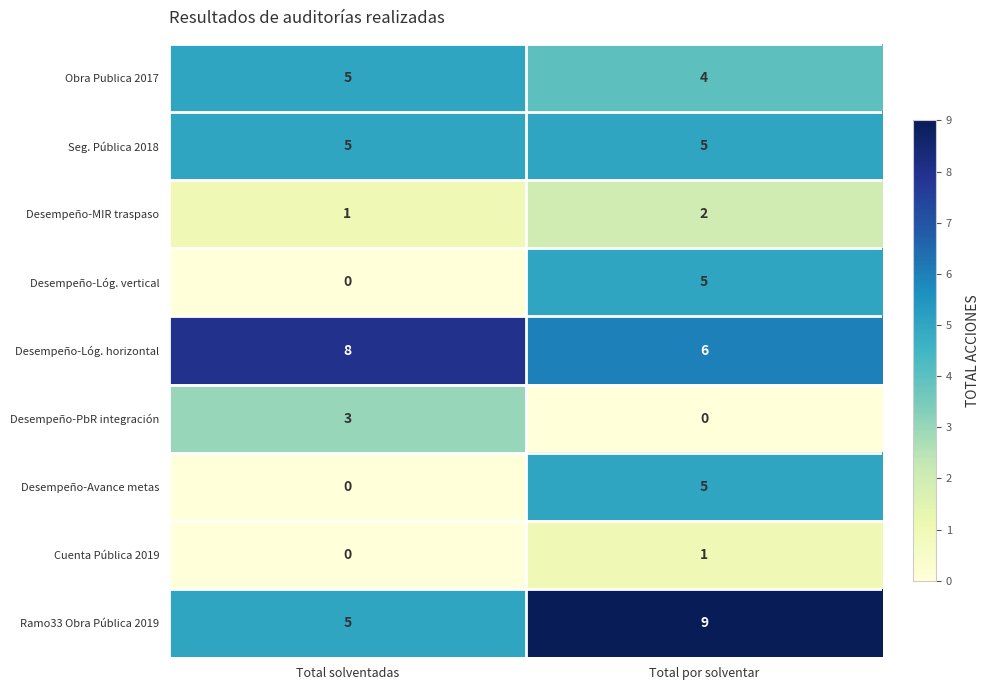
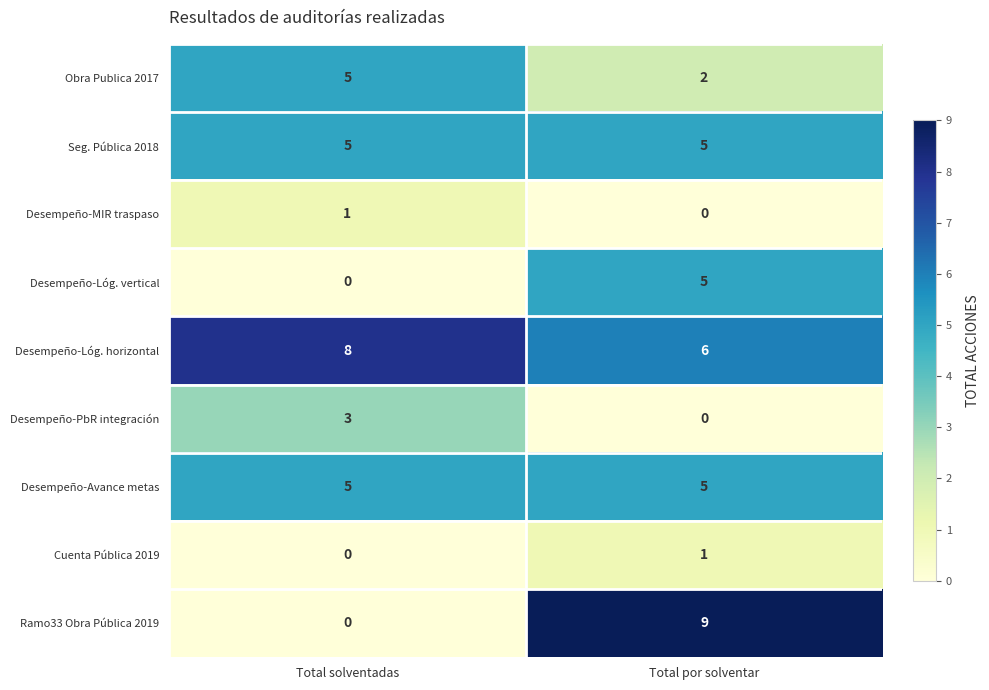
Obra Publica 2017, Total por solventar: 4 -> 2
Desempeño-MIR traspaso, Total por solventar: 2 -> 0
Desempeño-Avance metas, Total solventadas: 0 -> 5
Ramo33 Obra Pública 2019, Total solventadas: 5 -> 0
